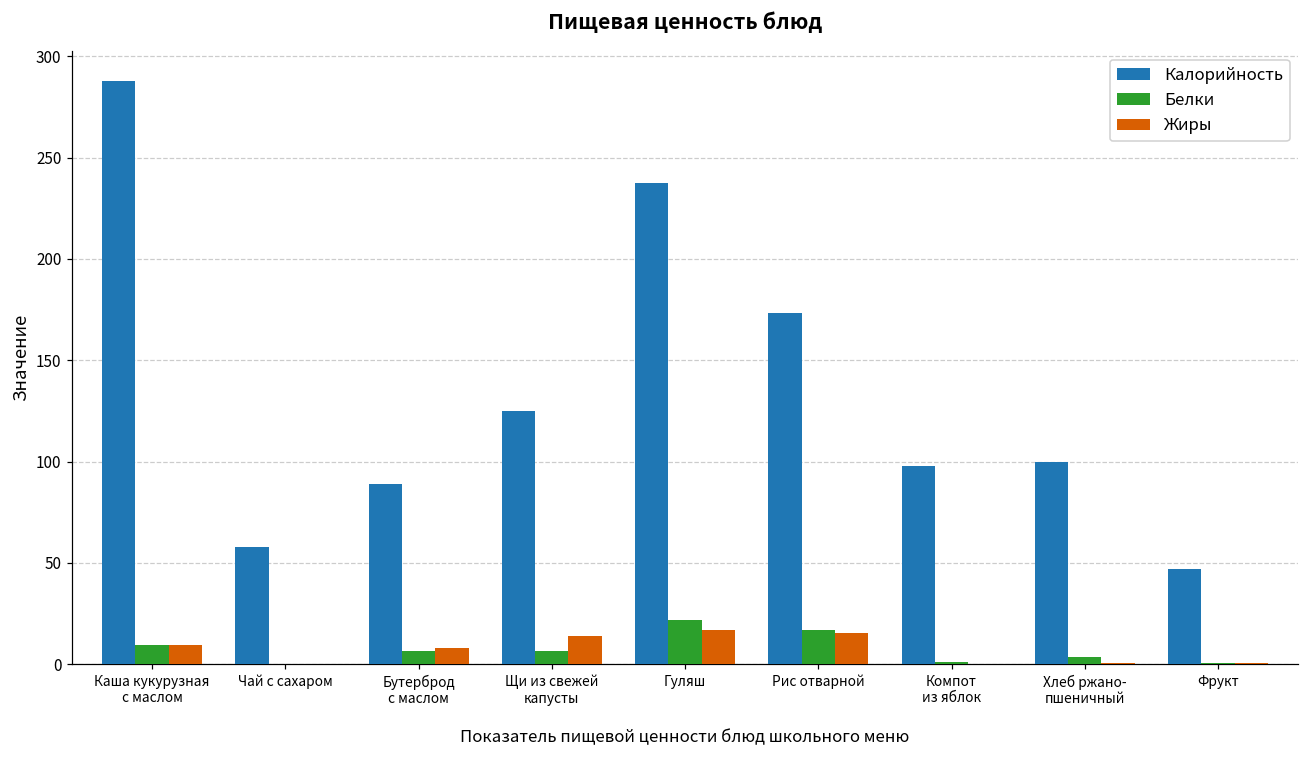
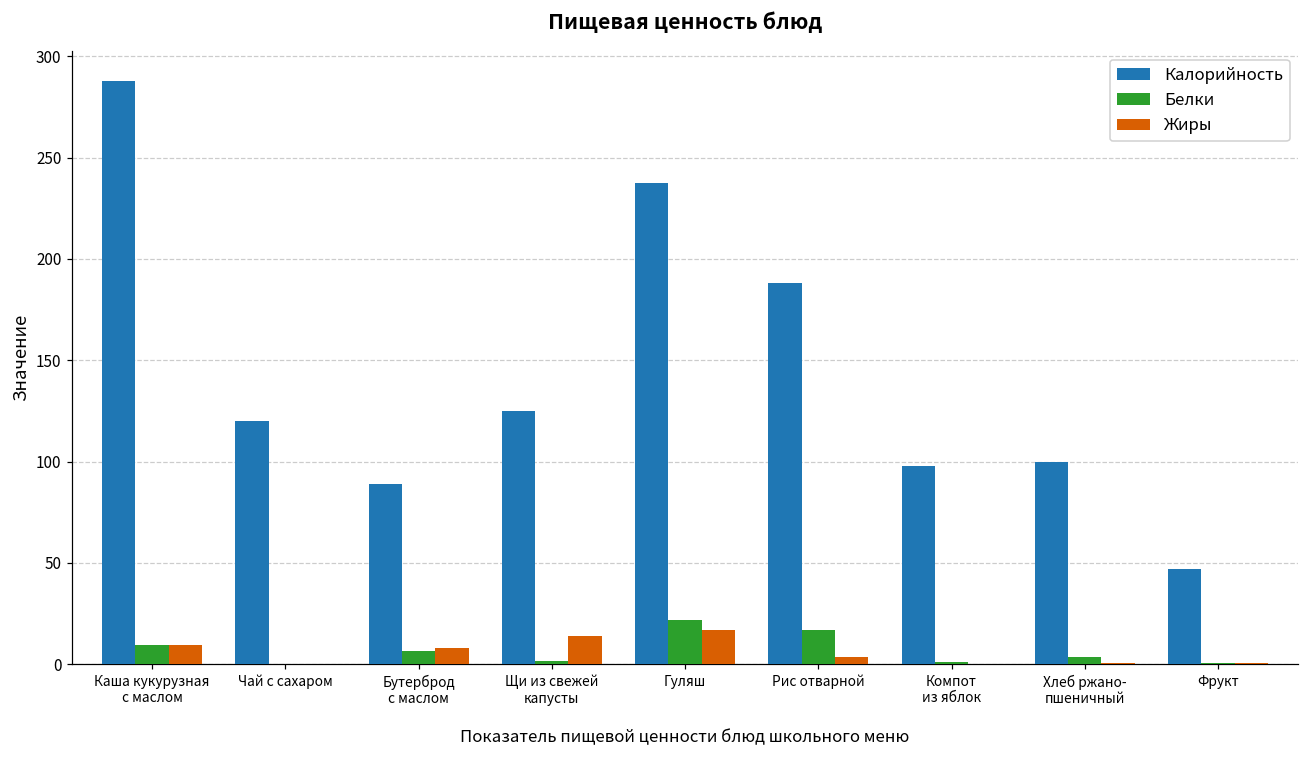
Калорийность, Чай с сахаром: 58 -> 120
Белки, Щи из свежей капусты: 7 -> 2
Калорийность, Рис отварной: 173 -> 188
Жиры, Рис отварной: 15 -> 3
